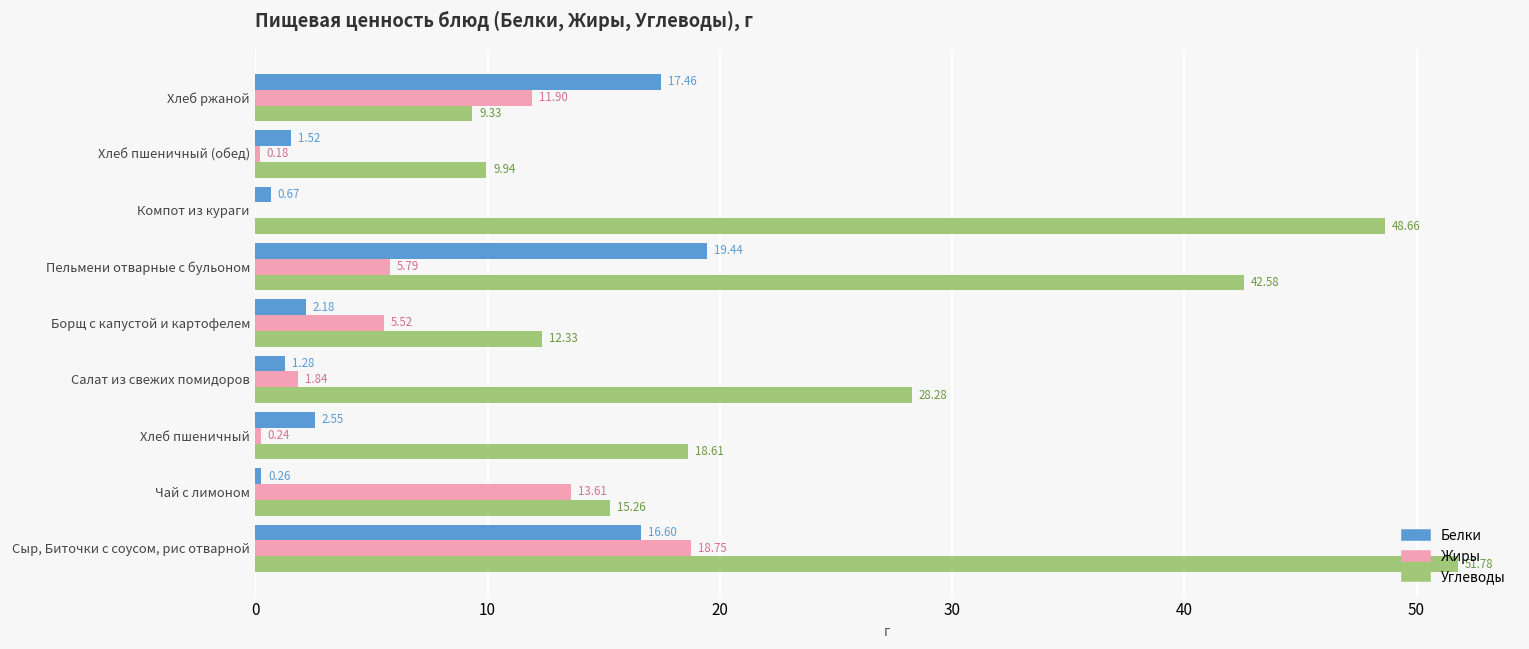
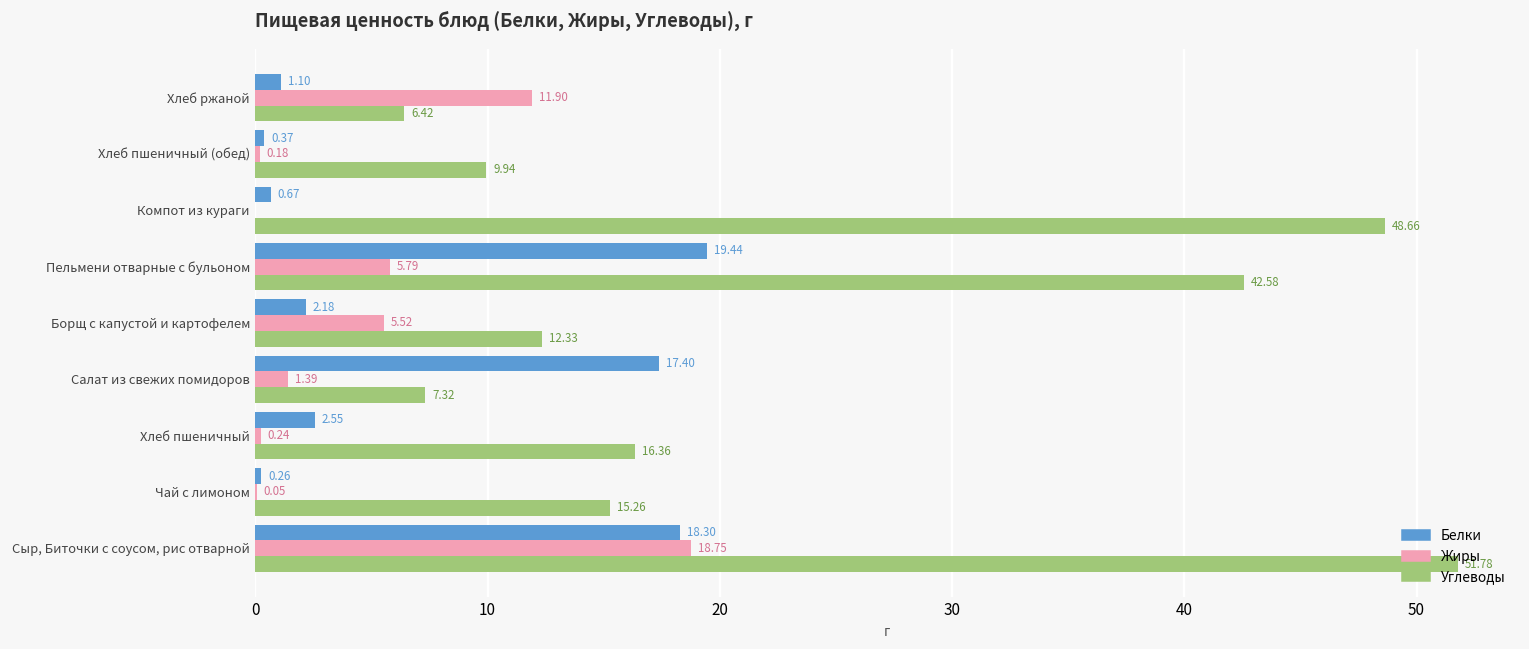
Белки, Хлеб ржаной: 17.46 -> 1.10
Углеводы, Хлеб ржаной: 9.33 -> 6.42
Белки, Хлеб пшеничный (обед): 1.52 -> 0.37
Белки, Салат из свежих помидоров: 1.28 -> 17.40
Жиры, Салат из свежих помидоров: 1.84 -> 1.39
Углеводы, Салат из свежих помидоров: 28.28 -> 7.32
Углеводы, Хлеб пшеничный: 18.61 -> 16.36
Жиры, Чай с лимоном: 13.61 -> 0.05
Белки, Сыр, Биточки с соусом, рис отварной: 16.60 -> 18.30
